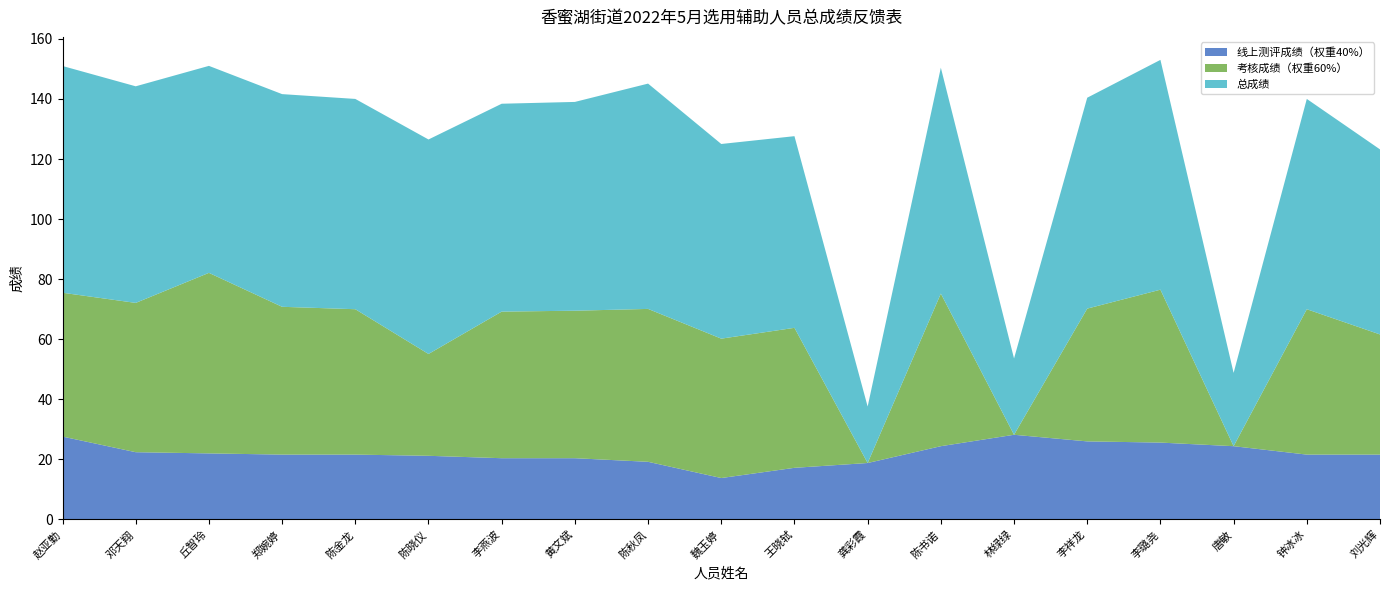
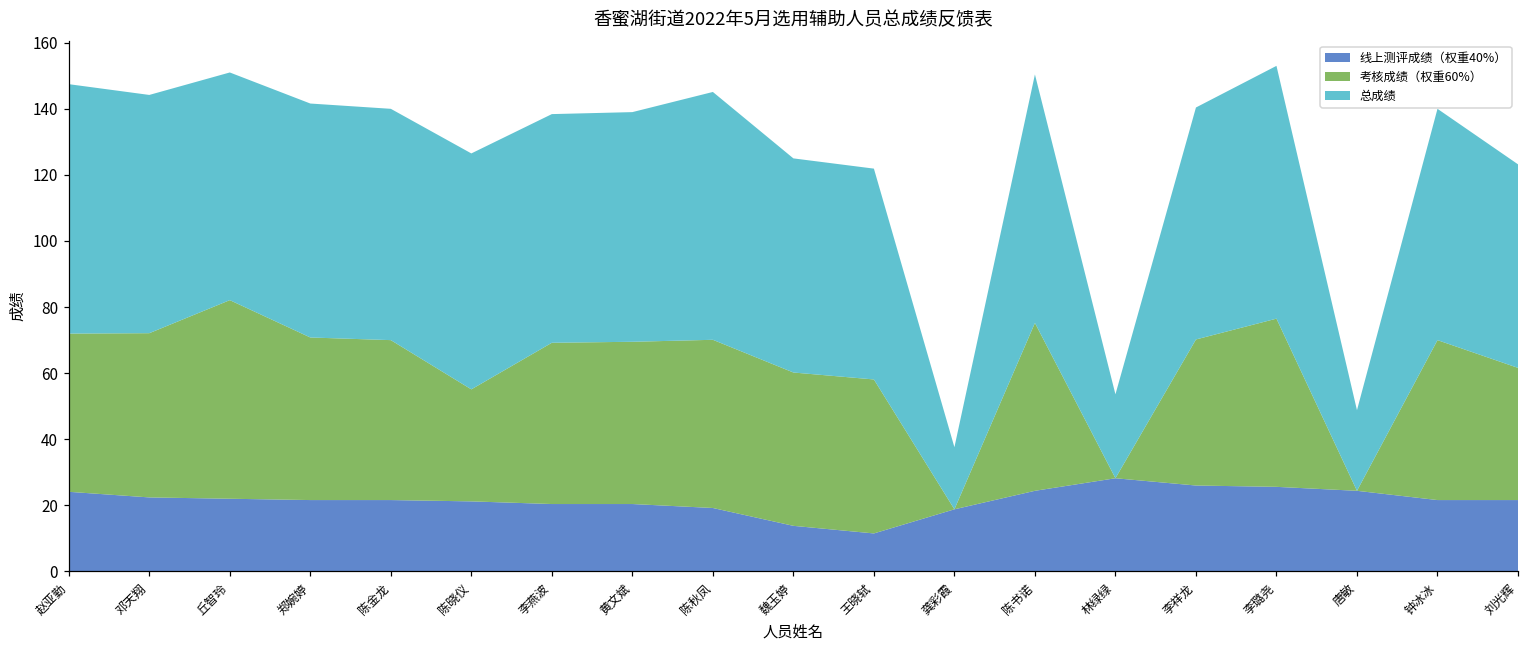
线上测评成绩（权重40%）, 赵亚勤: 28 -> 24
线上测评成绩（权重40%）, 王晓轼: 17 -> 12
